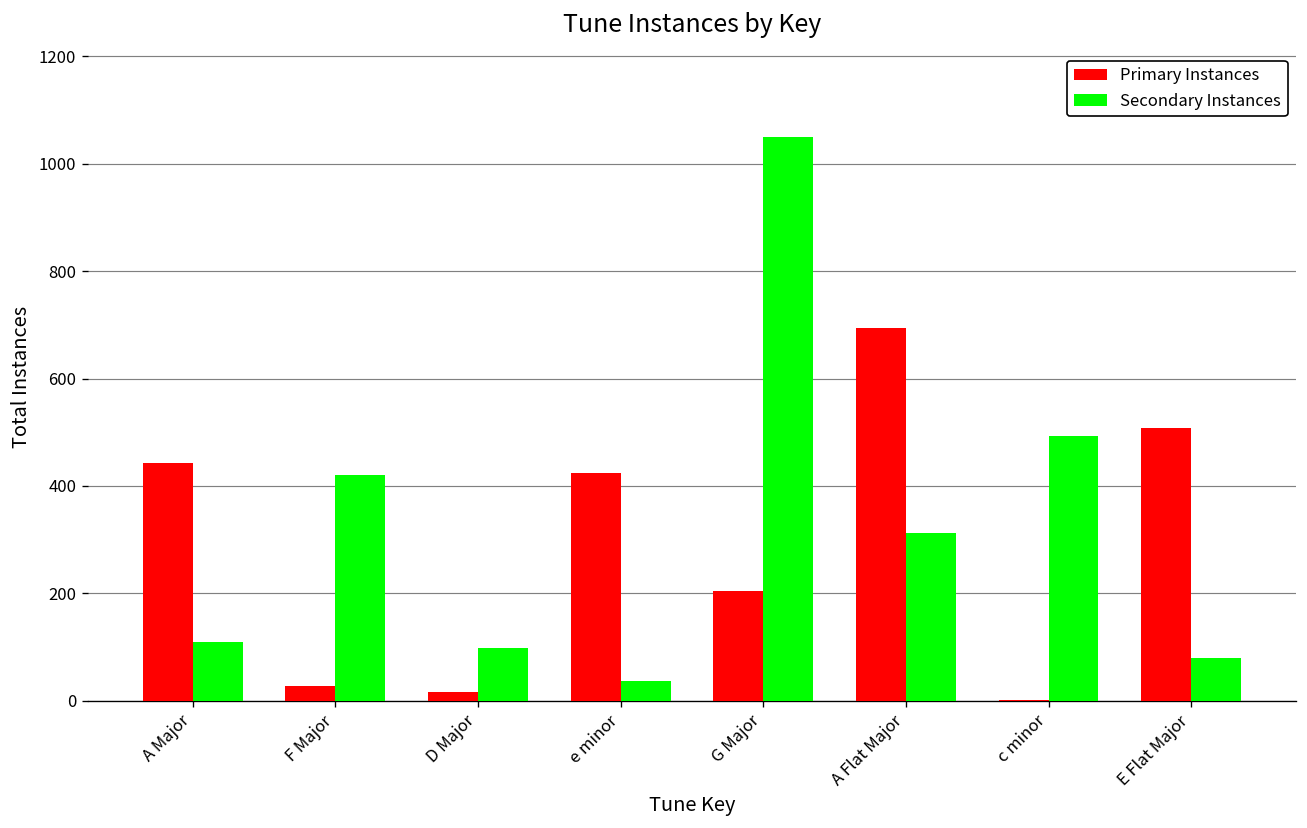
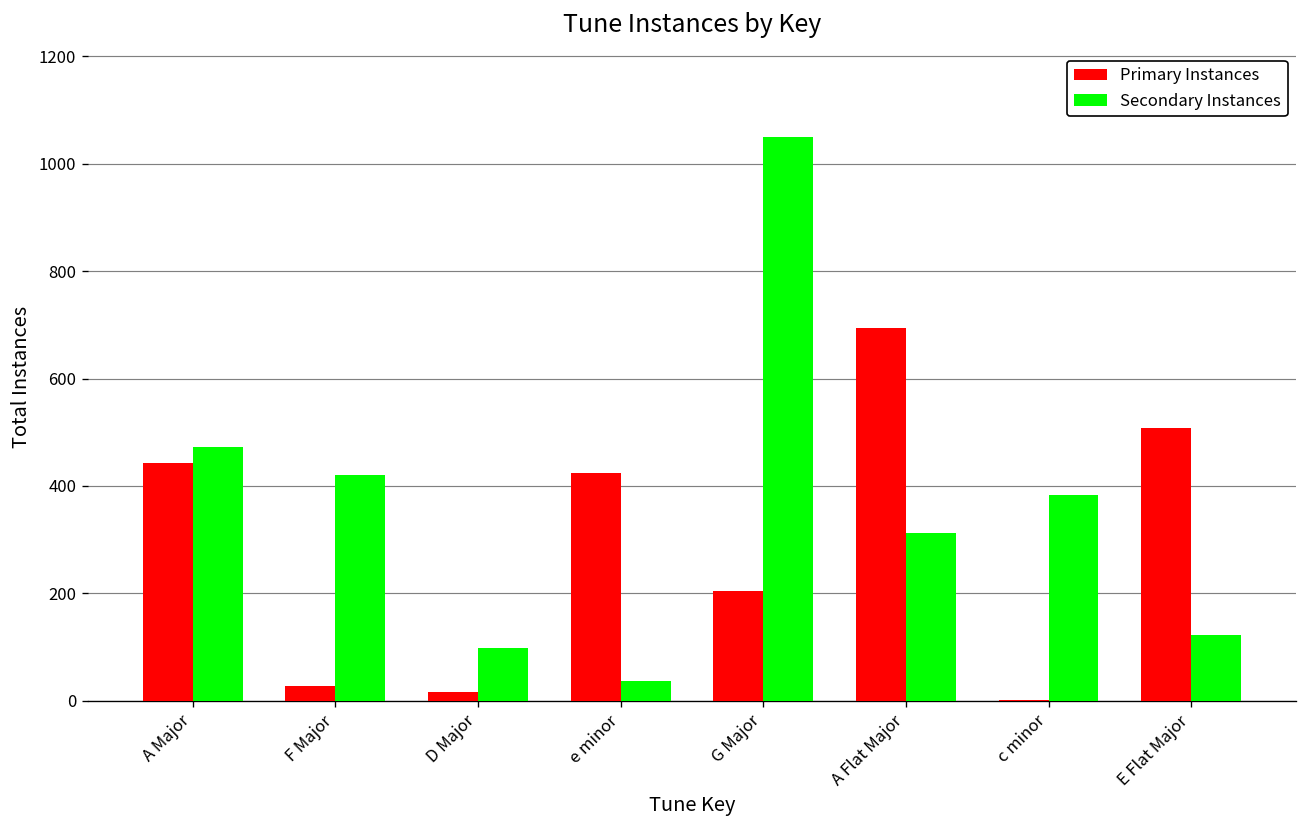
Secondary Instances, A Major: 110 -> 470
Secondary Instances, c minor: 490 -> 380
Secondary Instances, E Flat Major: 80 -> 120
